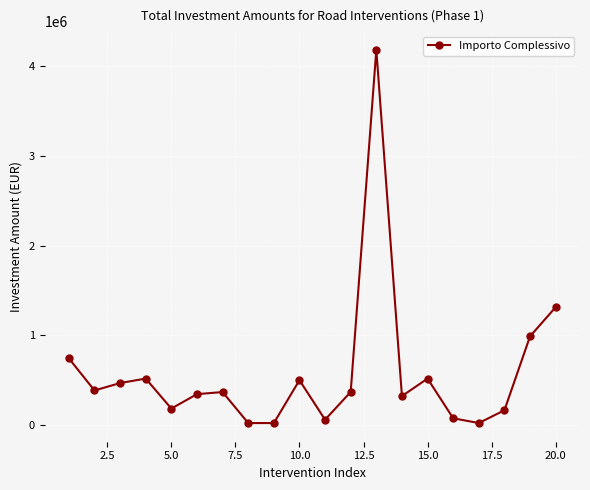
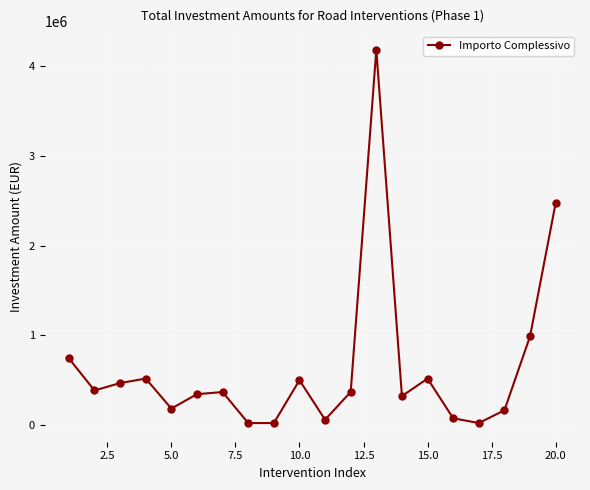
20.0: 1300000 -> 2500000
